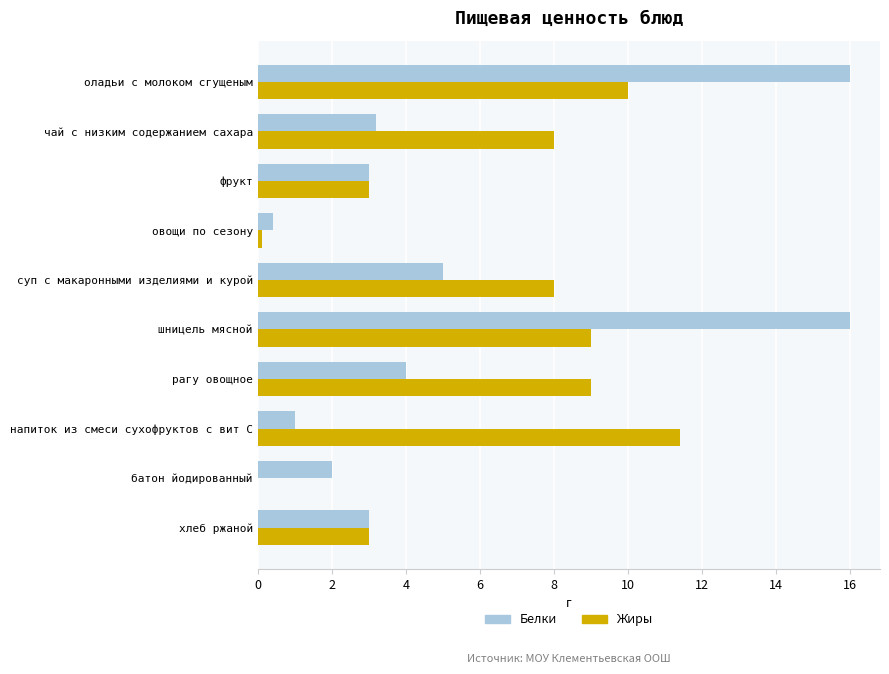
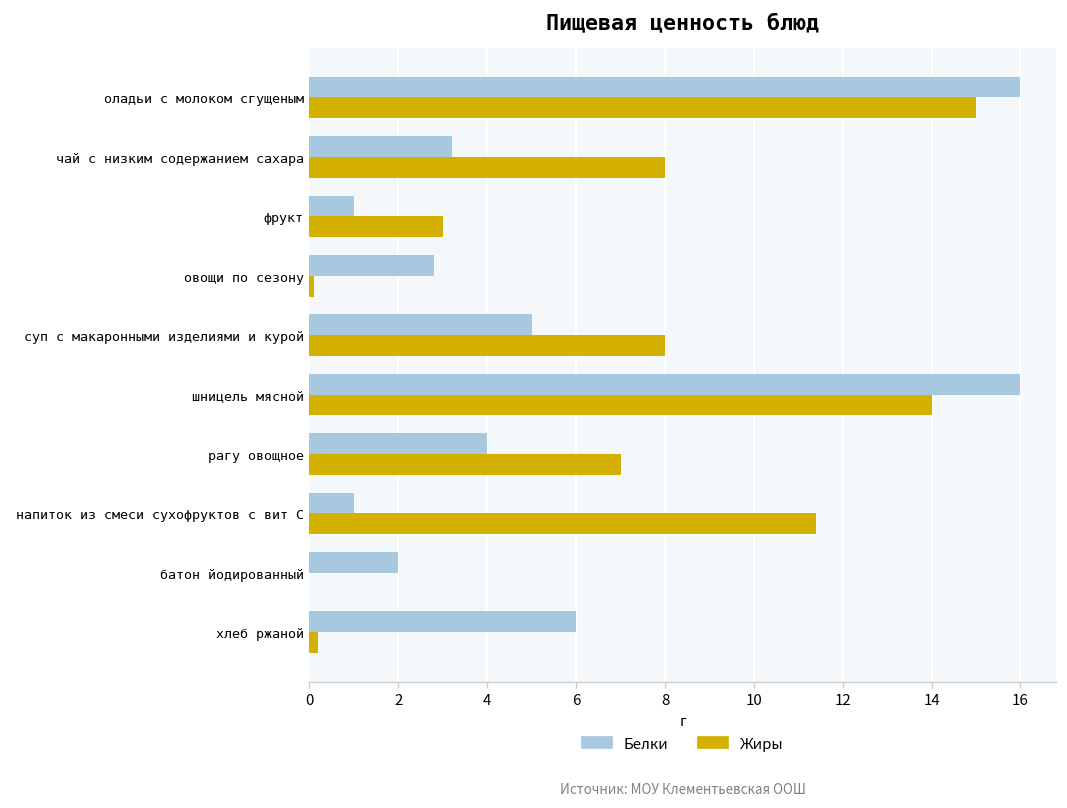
Жиры, оладьи с молоком сгущеным: 10 -> 15
Белки, фрукт: 3 -> 1
Белки, овощи по сезону: 0.4 -> 2.8
Жиры, шницель мясной: 9 -> 14
Жиры, рагу овощное: 9 -> 7
Белки, хлеб ржаной: 3 -> 6
Жиры, хлеб ржаной: 3.0 -> 0.2
